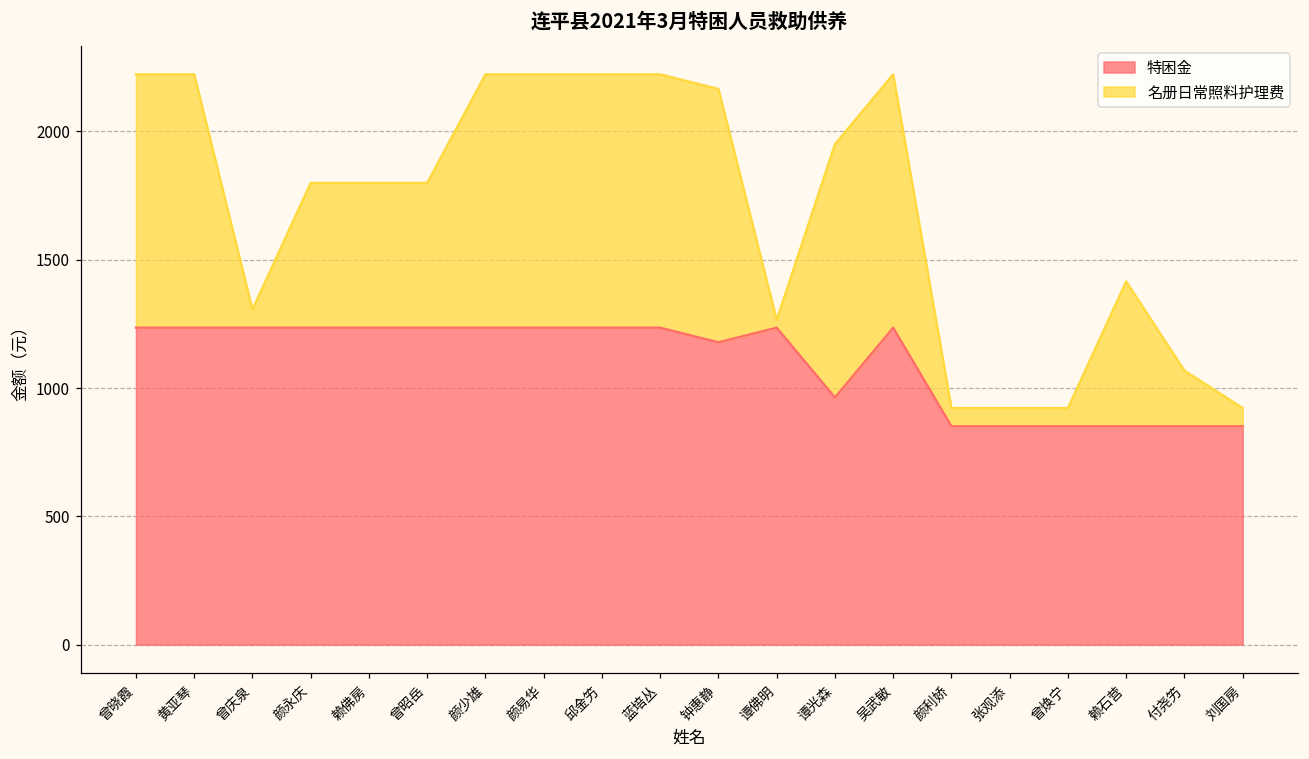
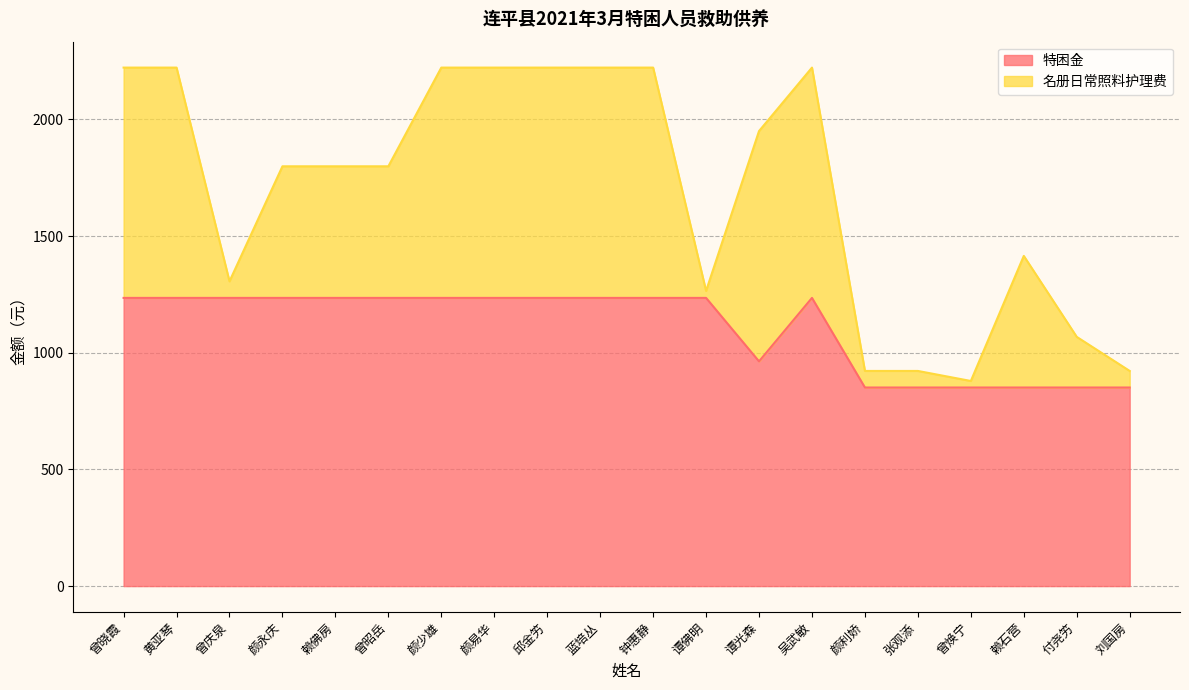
特困金, 钟惠静: 1180 -> 1240
名册日常照料护理费, 曾焕宁: 70 -> 30
